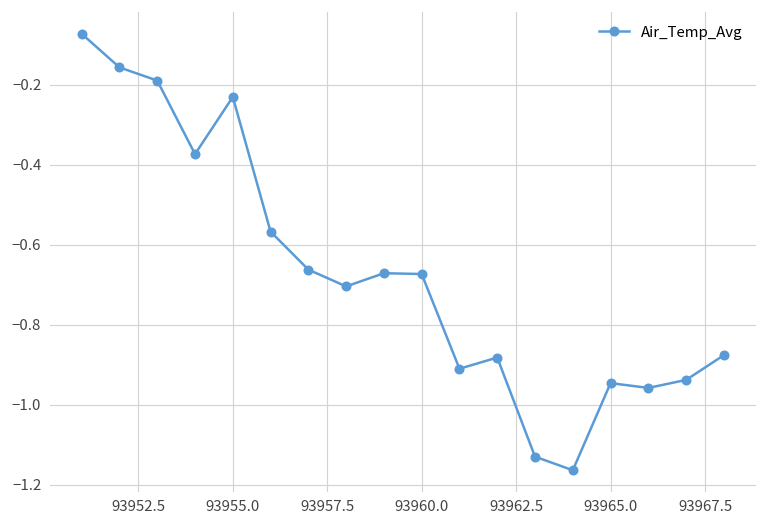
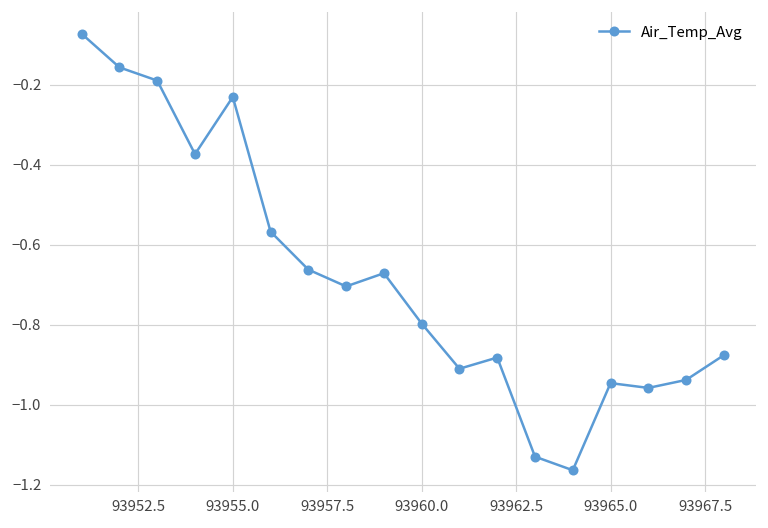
93960.0: -0.67 -> -0.80
